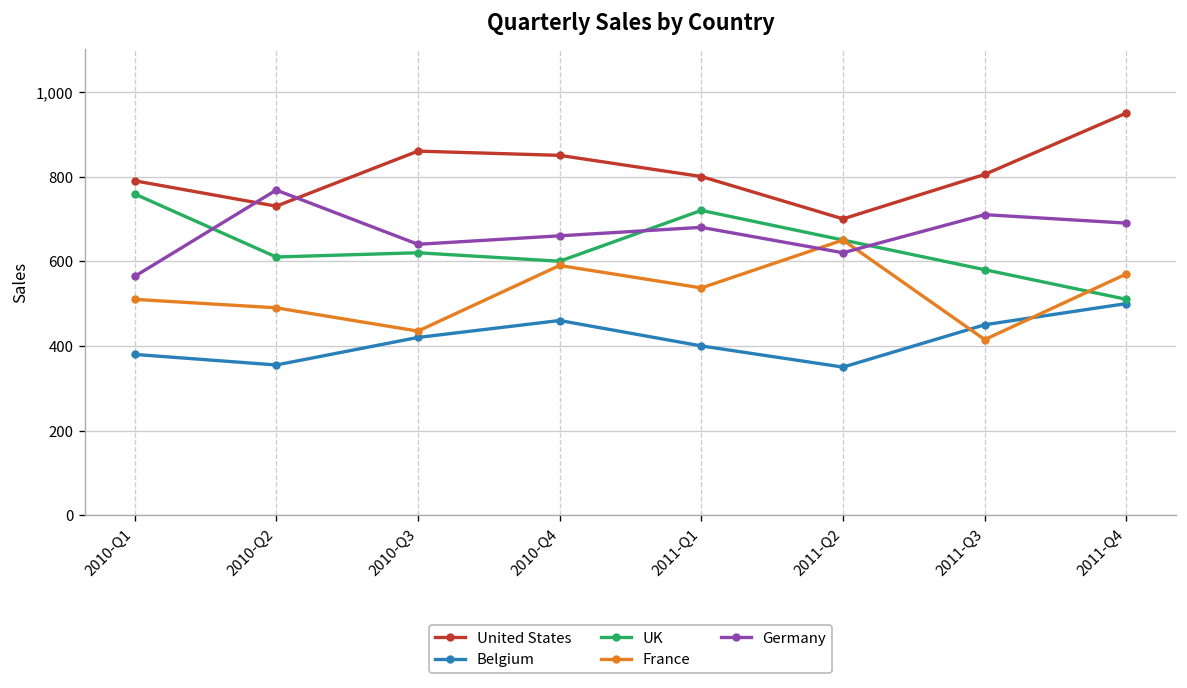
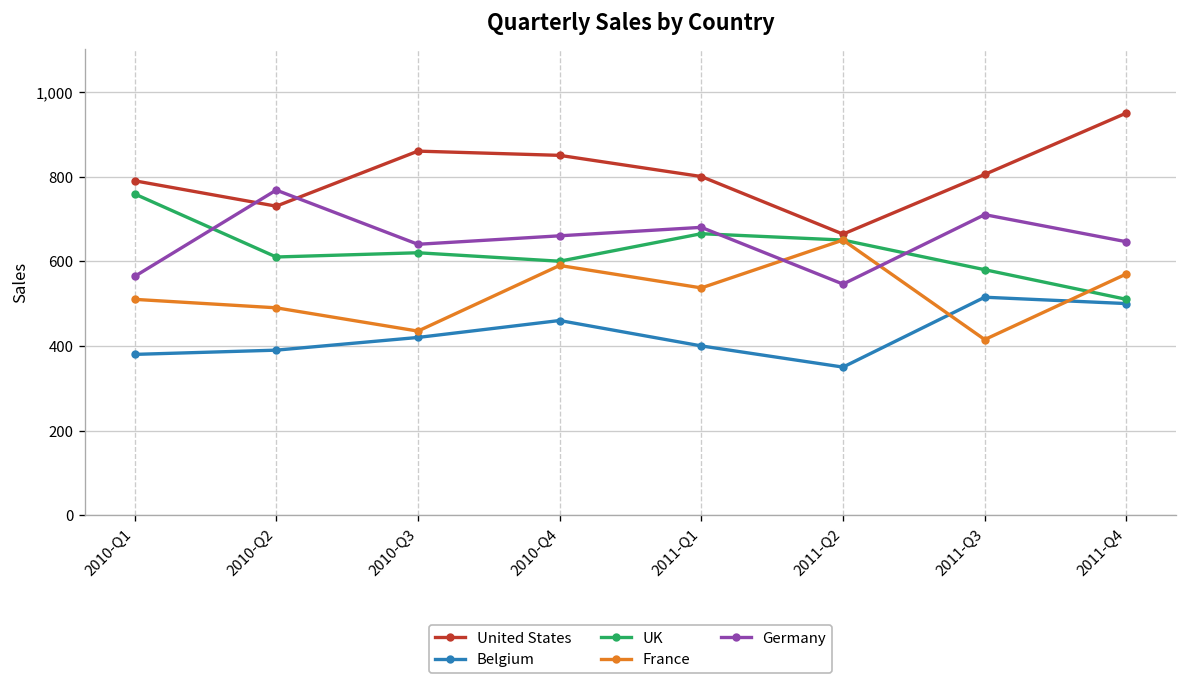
Belgium, 2010-Q2: 360 -> 390
UK, 2011-Q1: 720 -> 670
United States, 2011-Q2: 700 -> 660
Germany, 2011-Q2: 620 -> 550
Belgium, 2011-Q3: 450 -> 520
Germany, 2011-Q4: 690 -> 650
